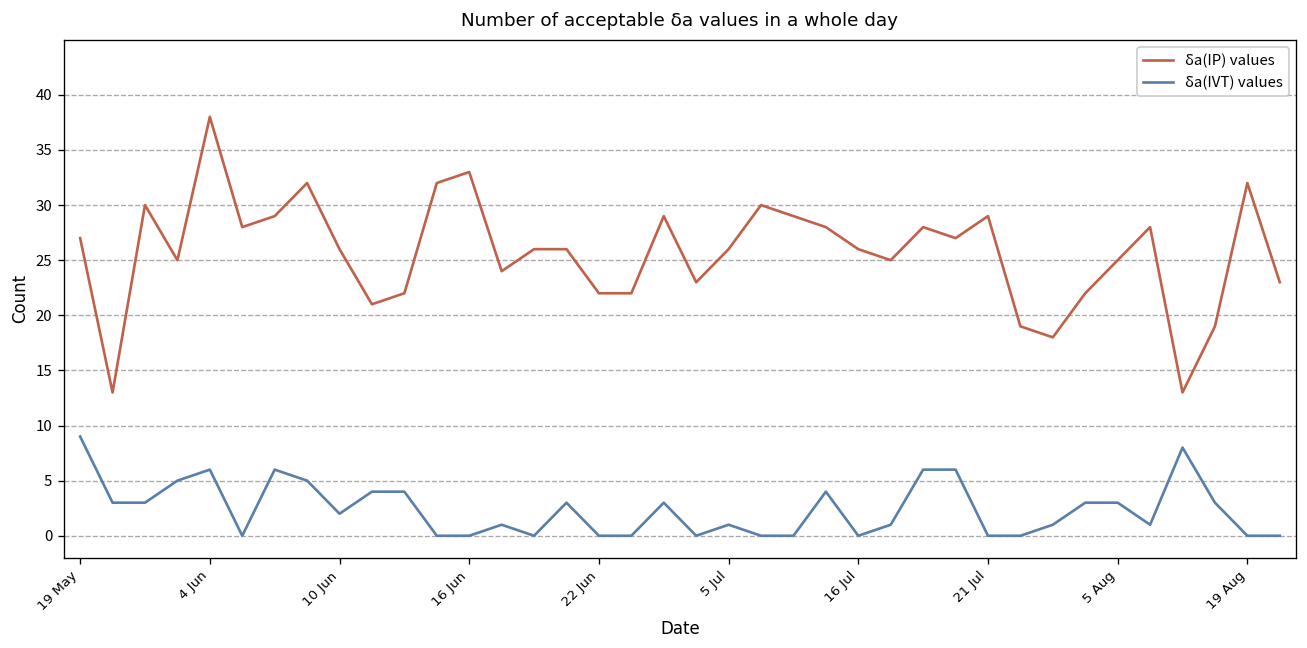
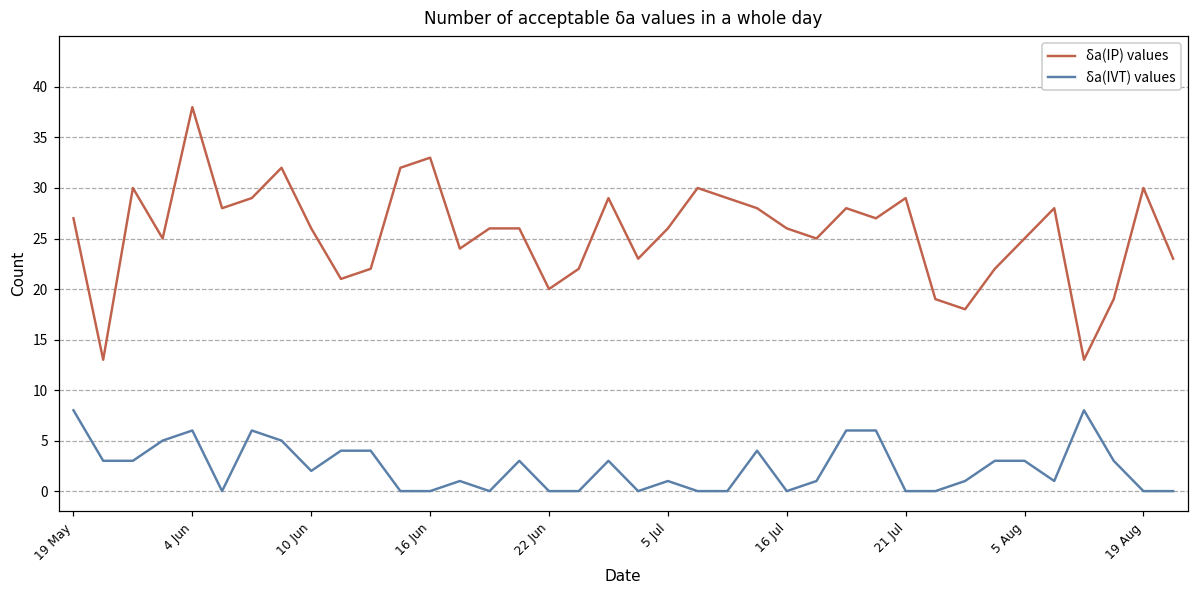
δa(IVT) values, 19 May: 9 -> 8
δa(IP) values, 22 Jun: 22 -> 20
δa(IP) values, 19 Aug: 32 -> 30
